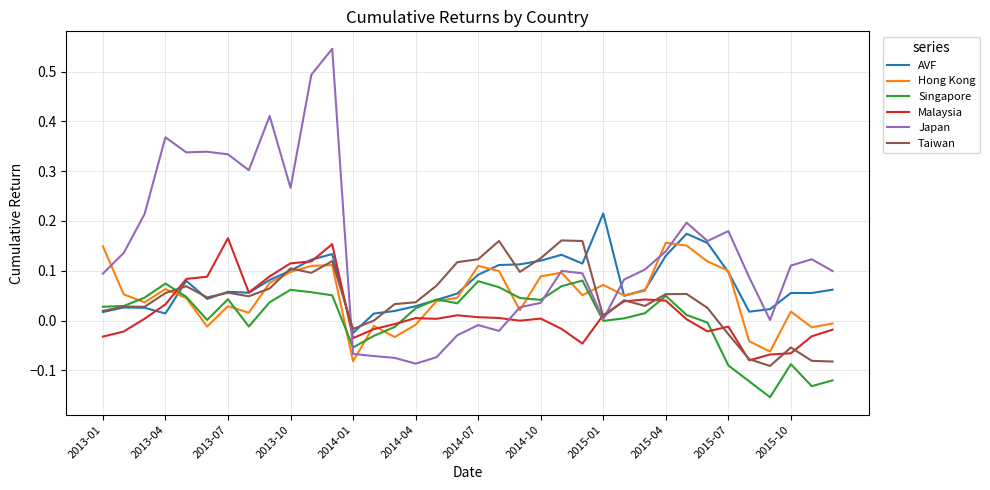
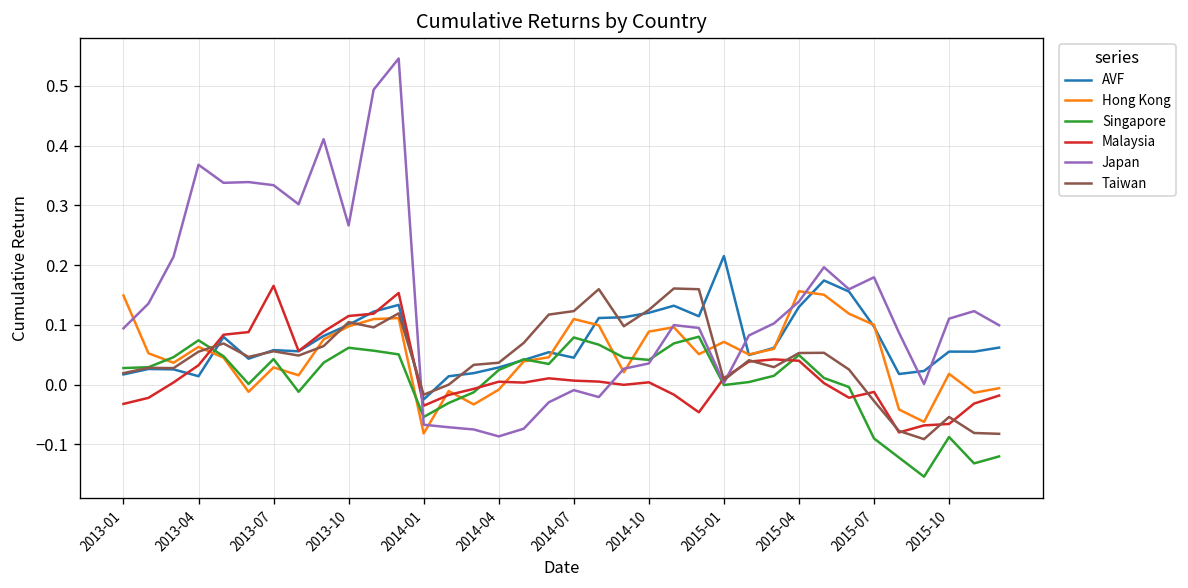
AVF, 2014-07: 0.09 -> 0.04
